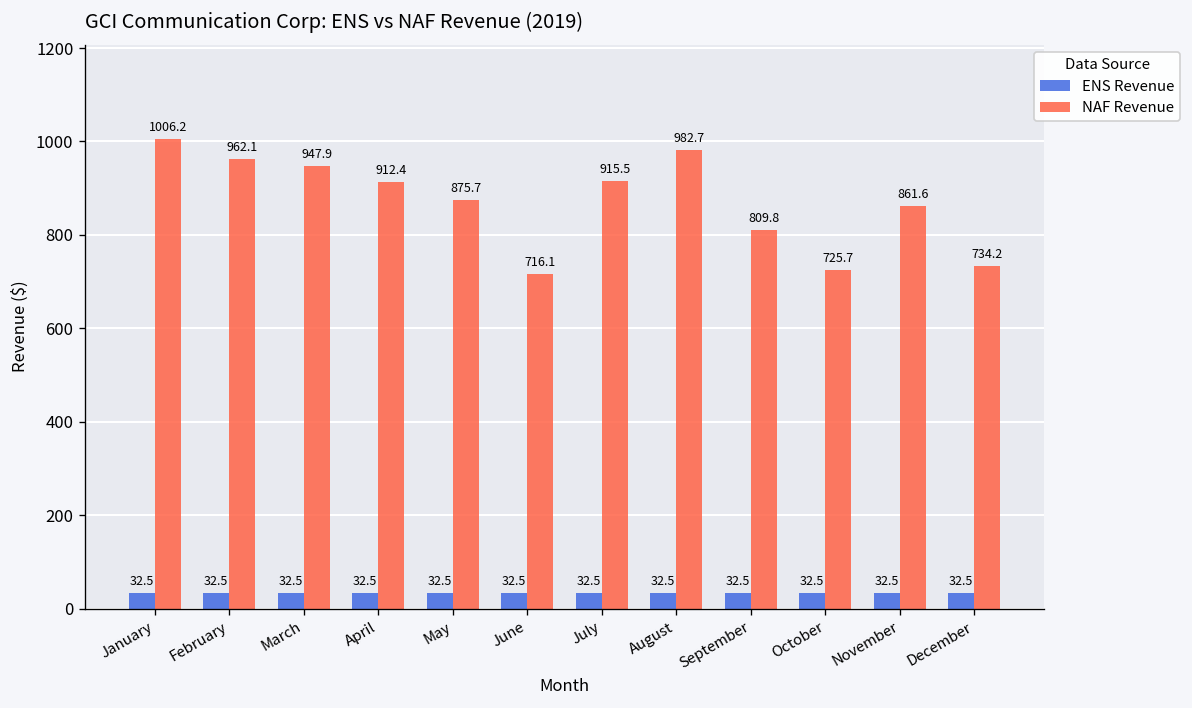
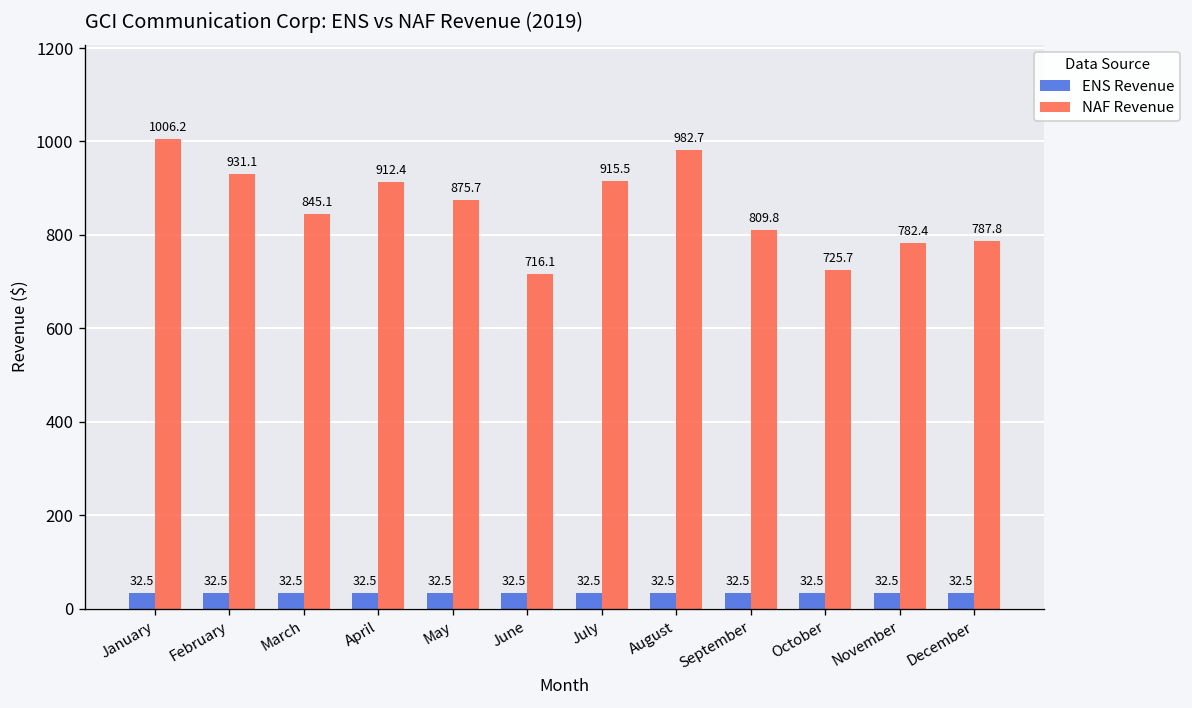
NAF Revenue, February: 962.1 -> 931.1
NAF Revenue, March: 947.9 -> 845.1
NAF Revenue, November: 861.6 -> 782.4
NAF Revenue, December: 734.2 -> 787.8
